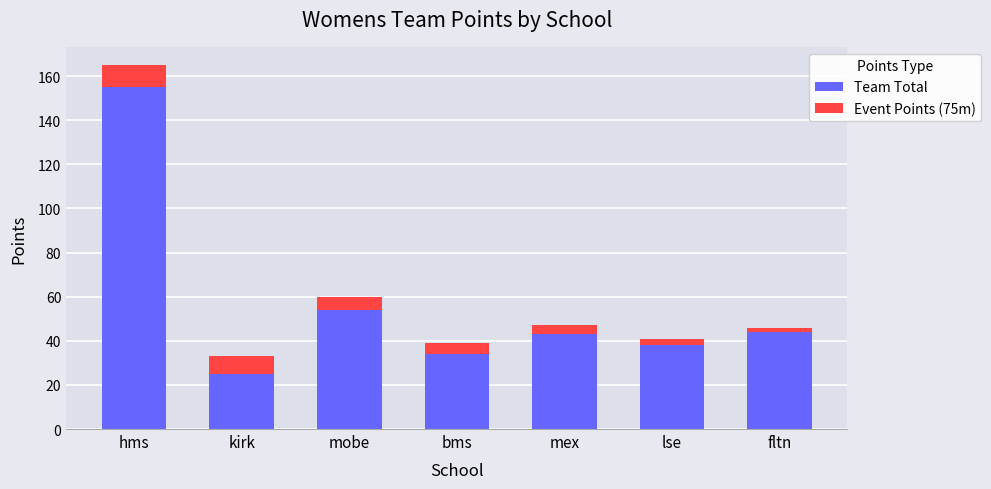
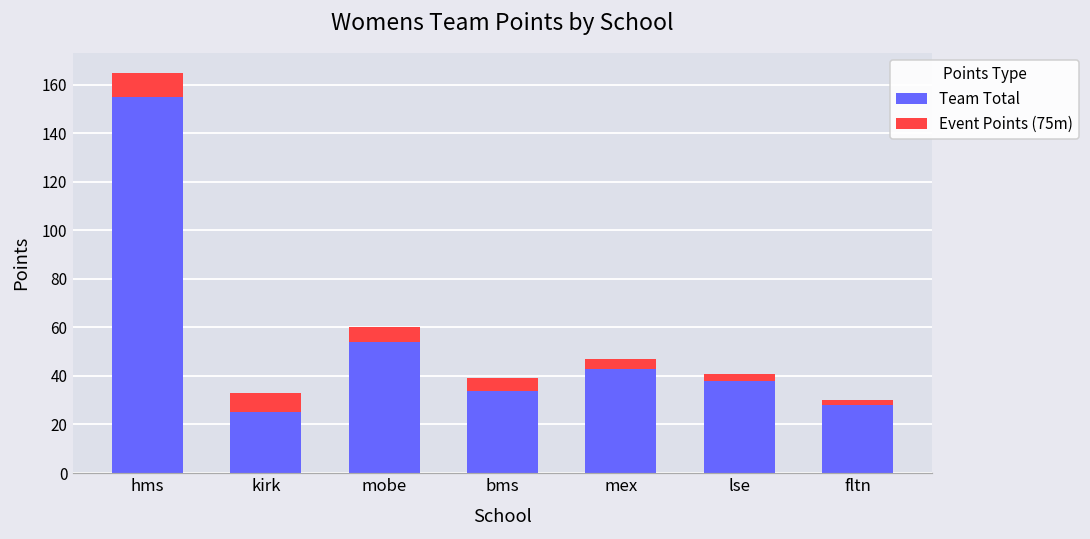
Team Total, fltn: 44 -> 28
